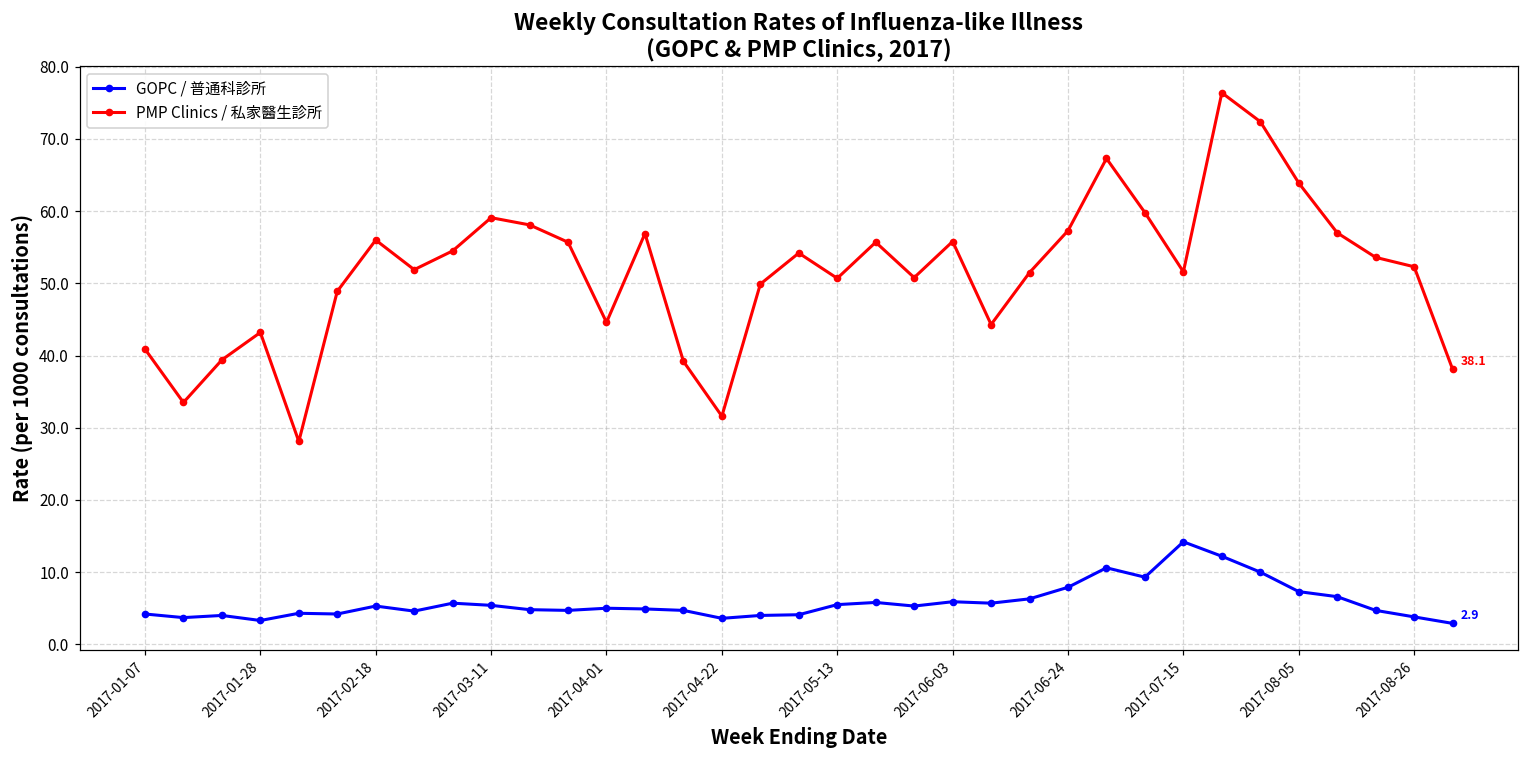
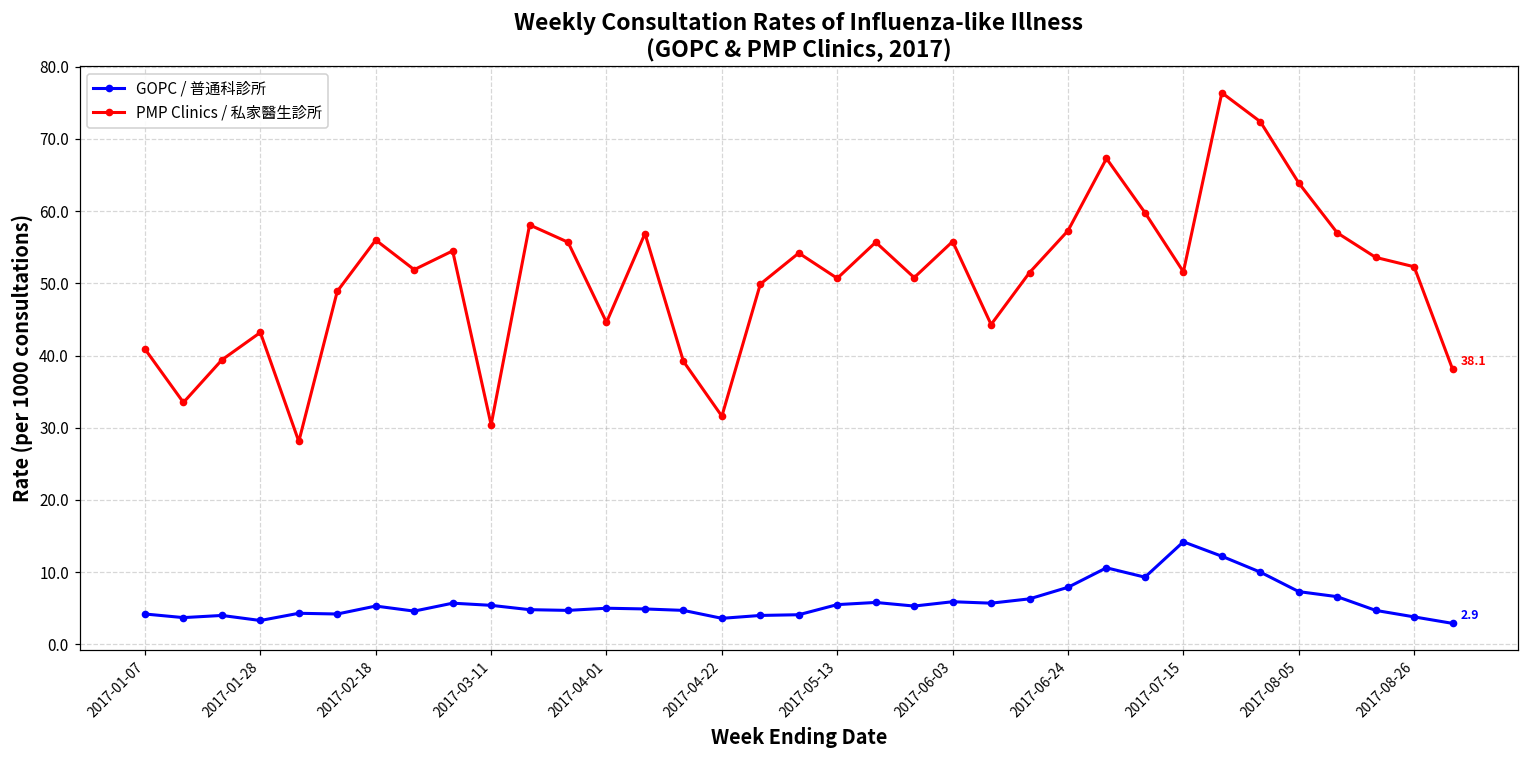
PMP Clinics / 私家醫生診所, 2017-03-11: 59 -> 30
